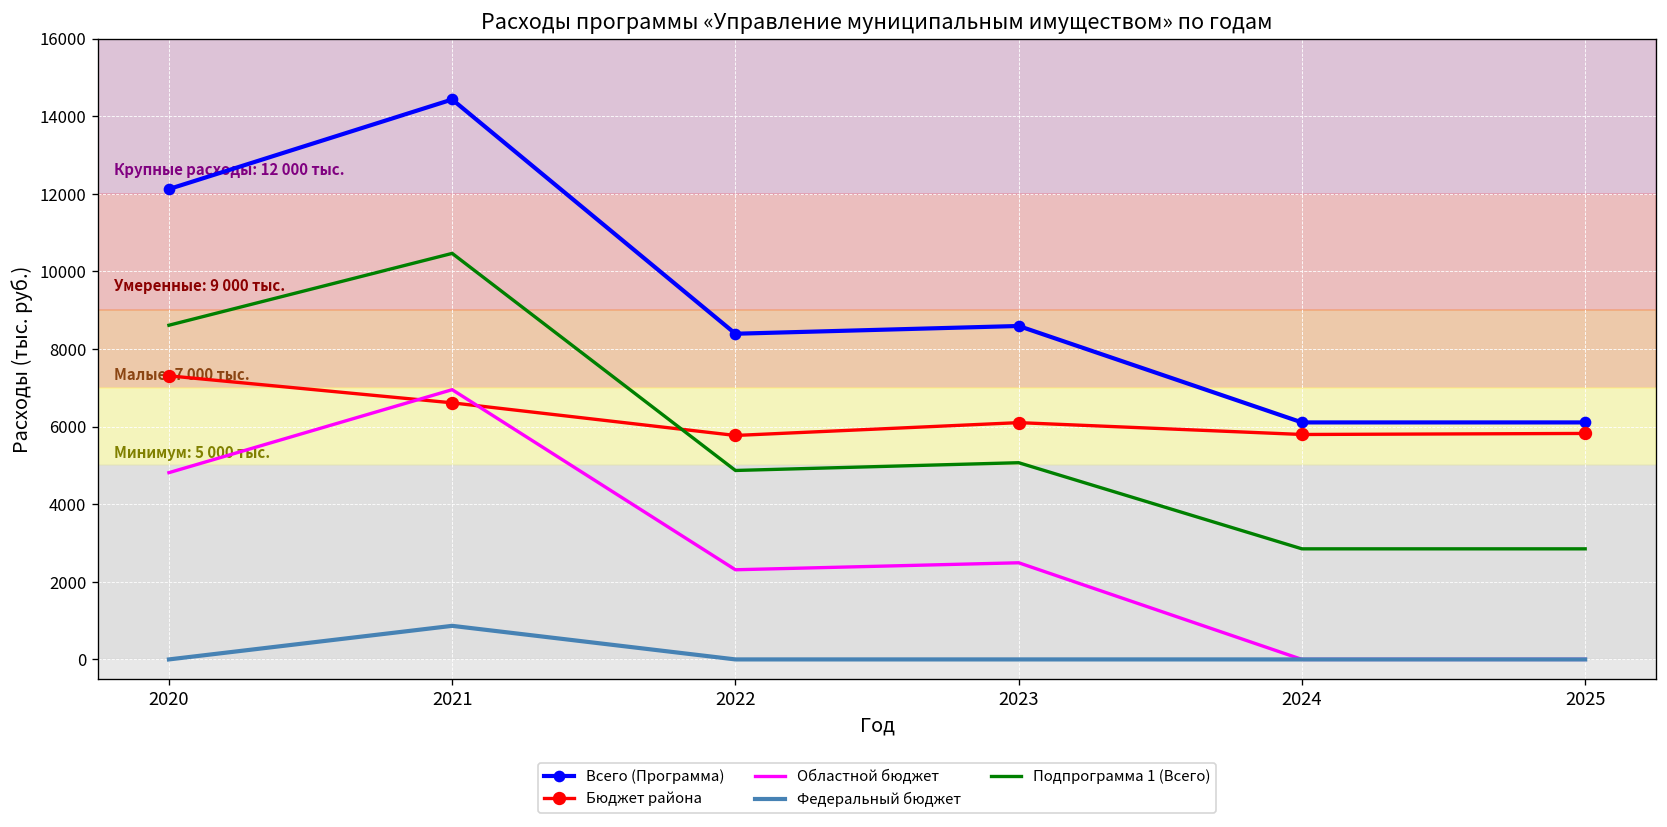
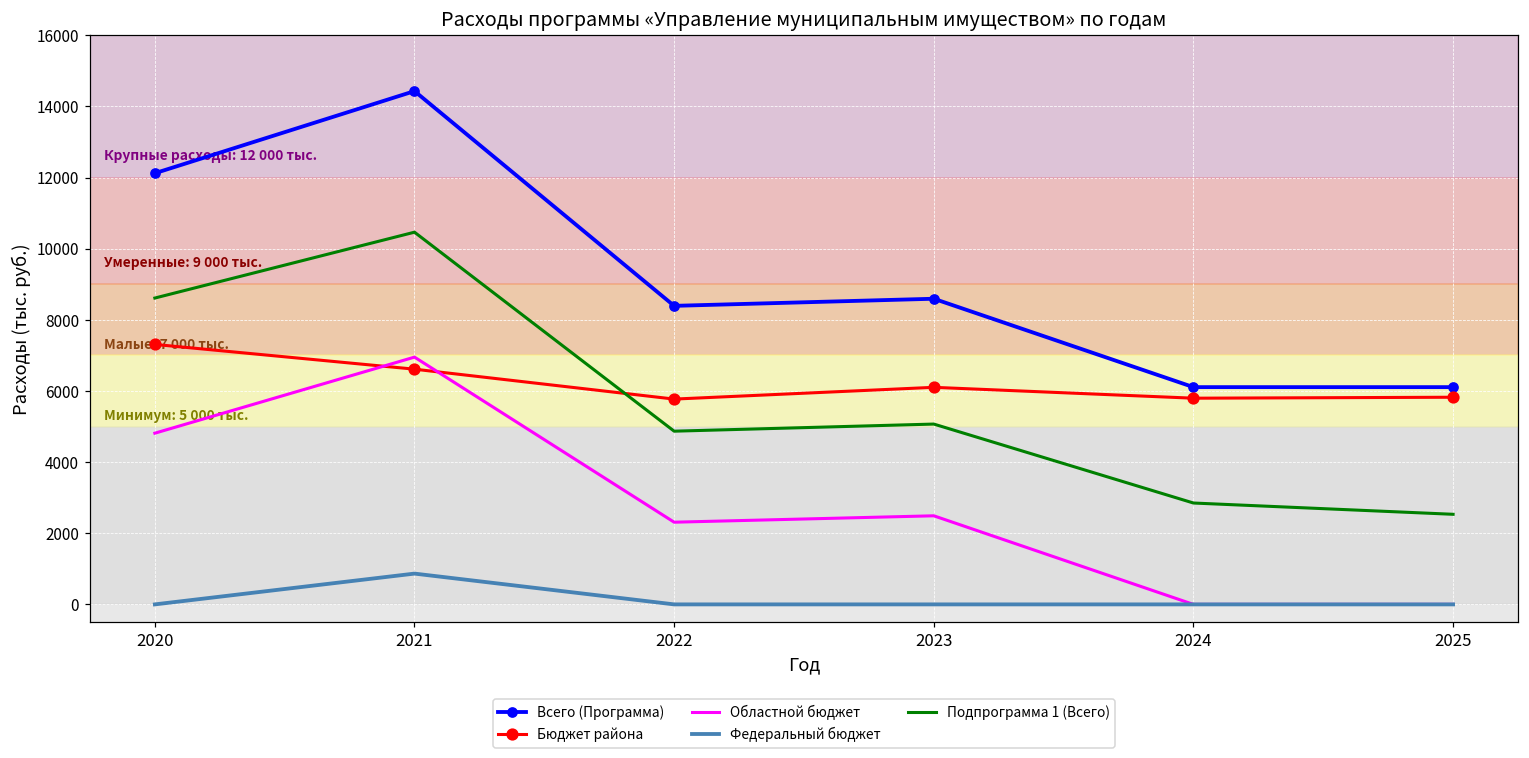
Подпрограмма 1 (Всего), 2025: 2900 -> 2500
